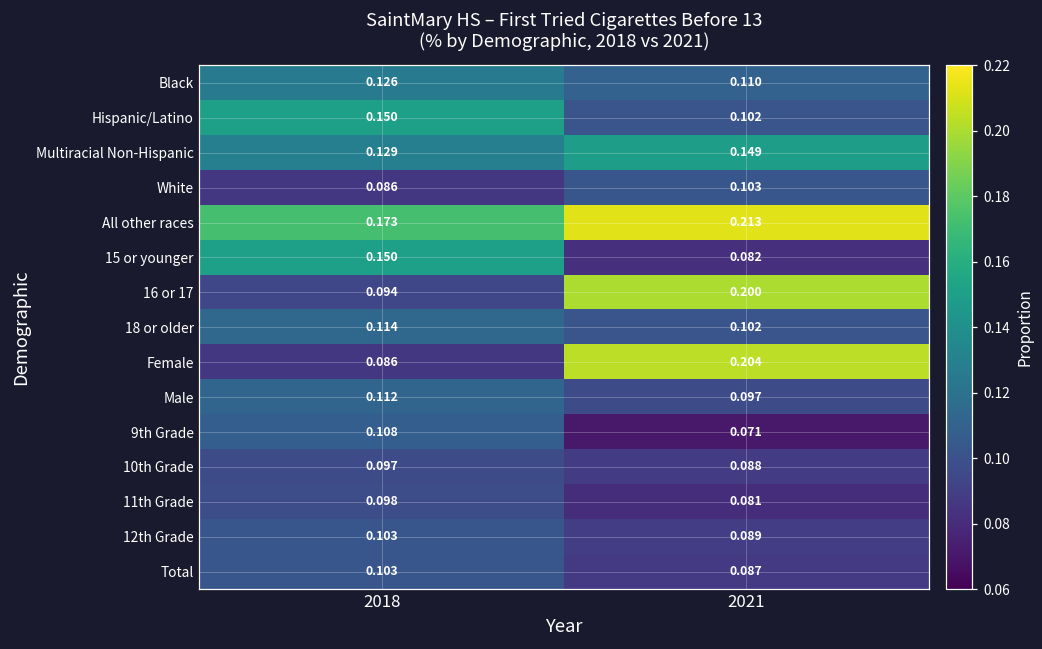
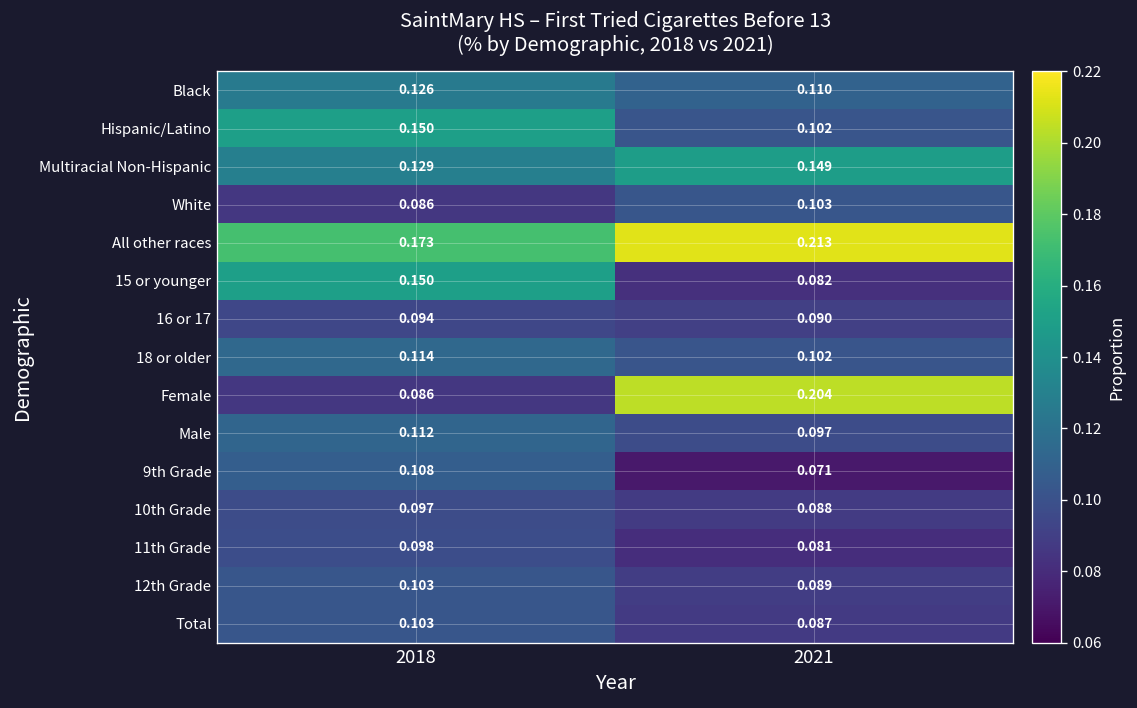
16 or 17, 2021: 0.200 -> 0.090
